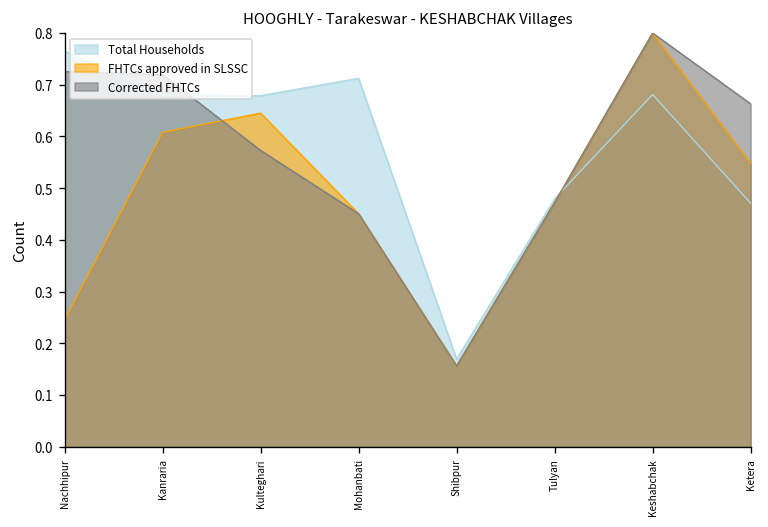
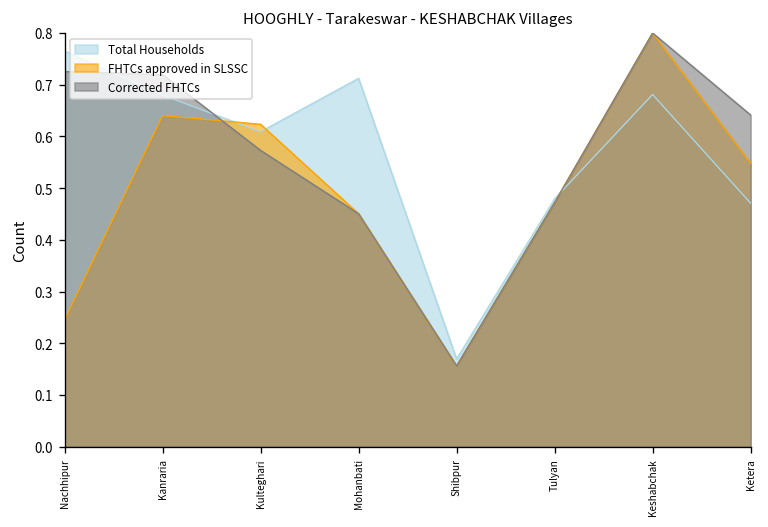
FHTCs approved in SLSSC, Kanraria: 0.61 -> 0.64
Total Households, Kulteghari: 0.68 -> 0.61
FHTCs approved in SLSSC, Kulteghari: 0.65 -> 0.62
Corrected FHTCs, Ketera: 0.66 -> 0.64
